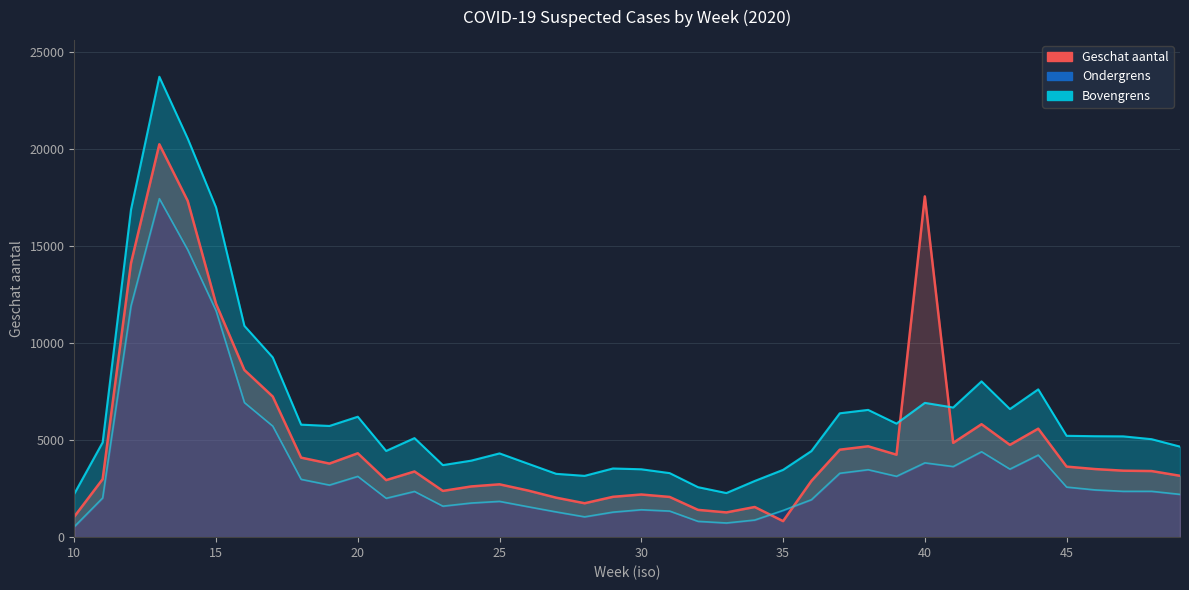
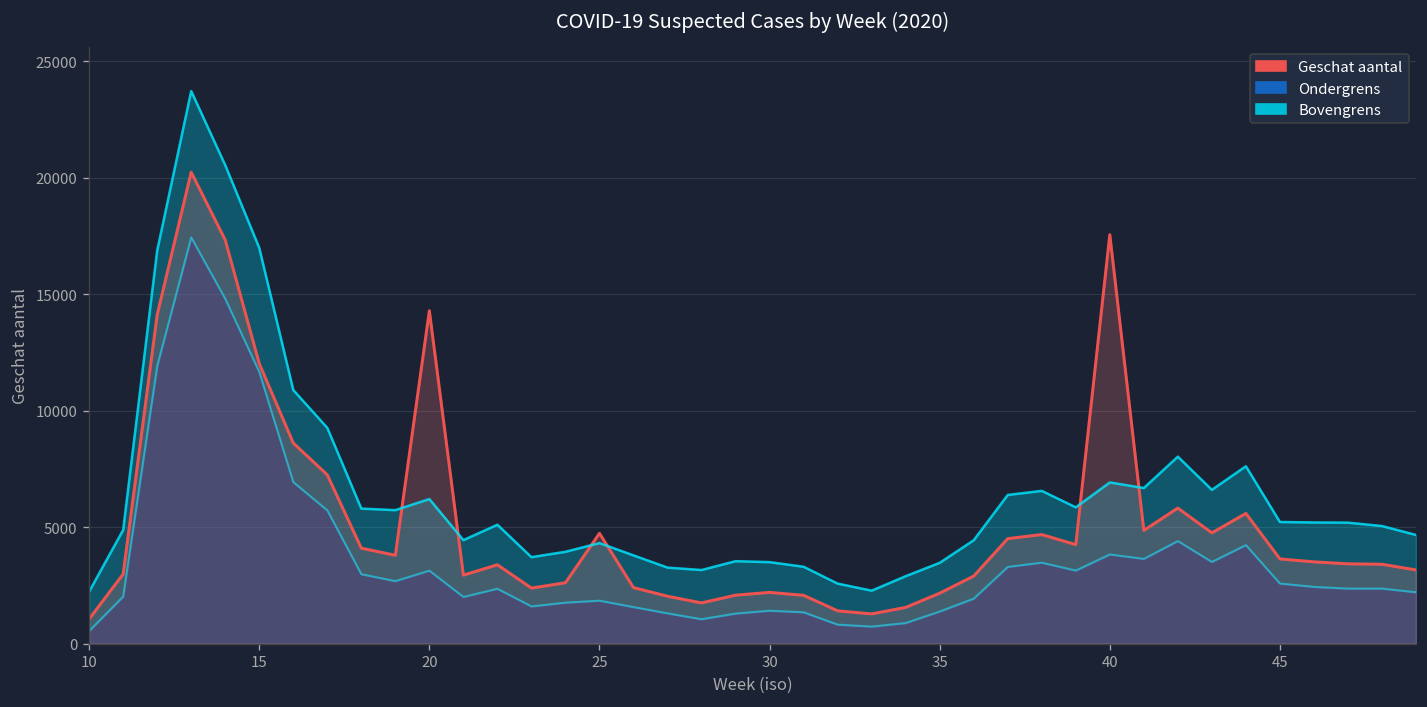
Geschat aantal, 20: 4300 -> 14300
Geschat aantal, 25: 2700 -> 4700
Geschat aantal, 35: 800 -> 2200
